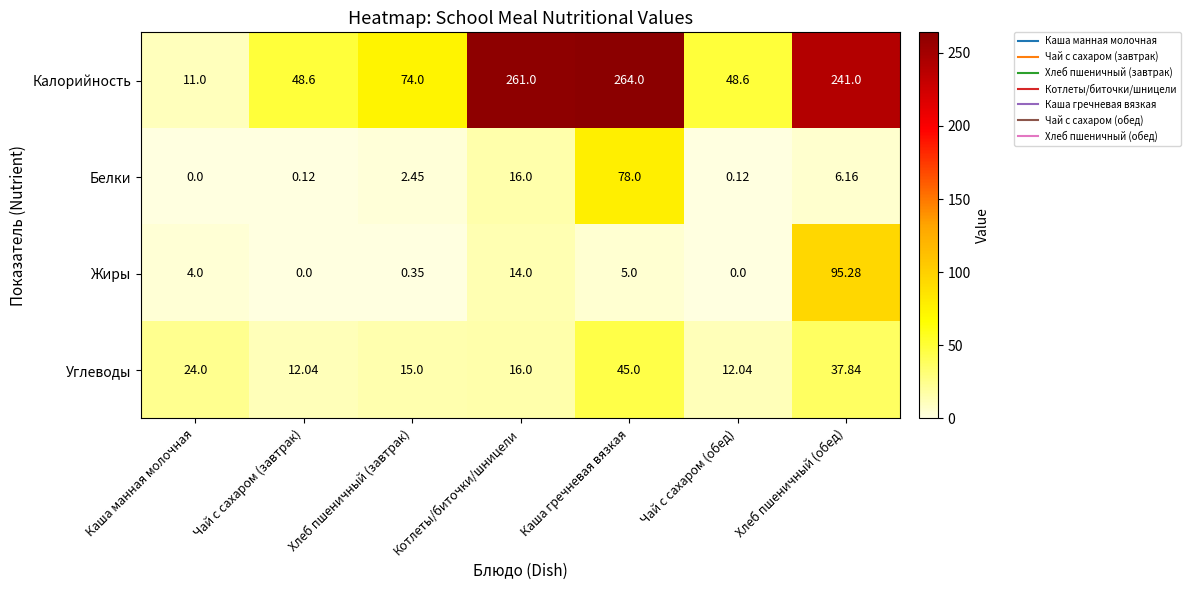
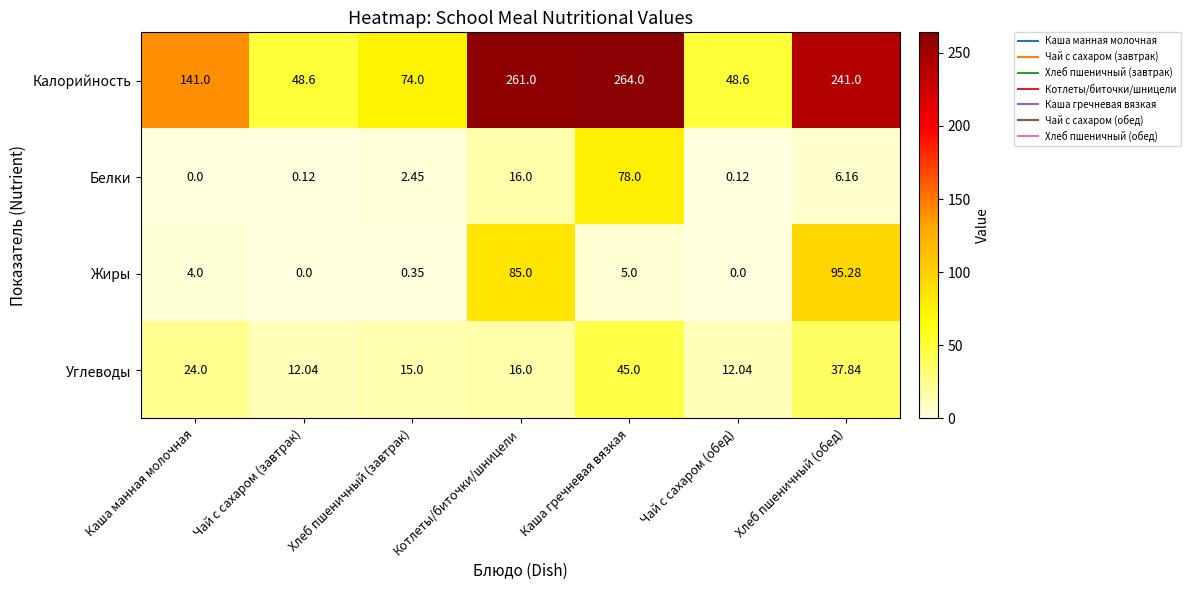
Калорийность, Каша манная молочная: 11.0 -> 141.0
Жиры, Котлеты/биточки/шницели: 14.0 -> 85.0
